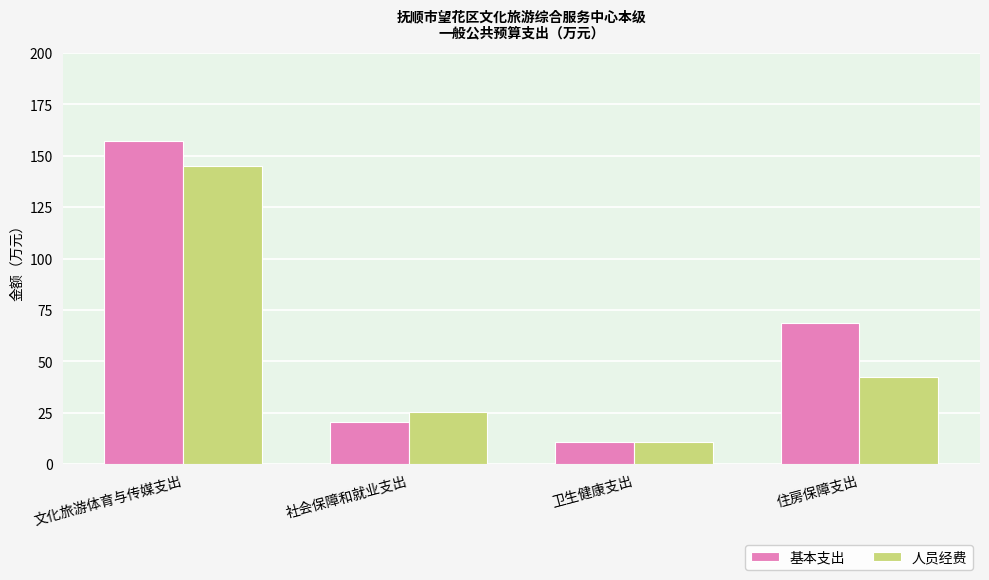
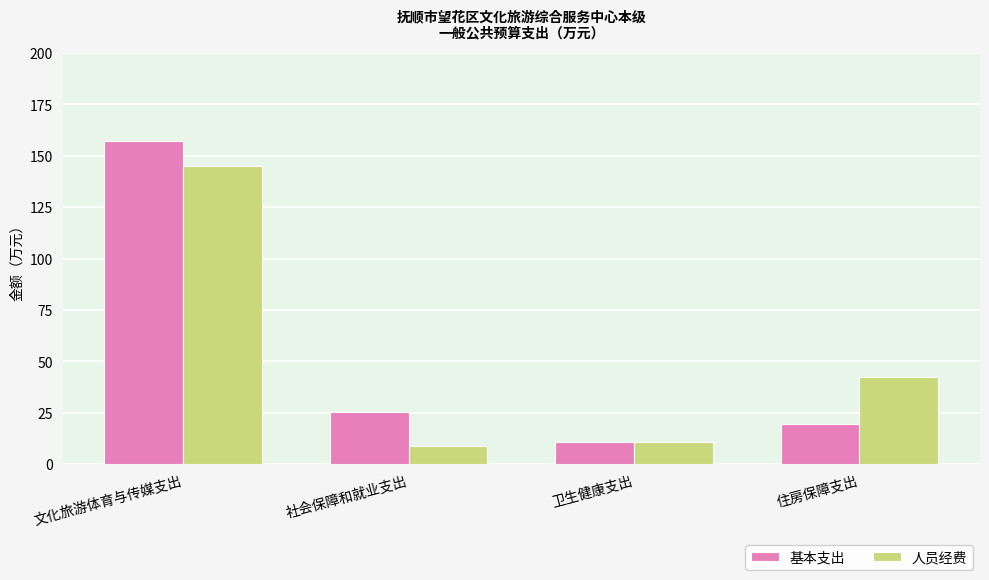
基本支出, 社会保障和就业支出: 20 -> 25
人员经费, 社会保障和就业支出: 25 -> 9
基本支出, 住房保障支出: 69 -> 19
